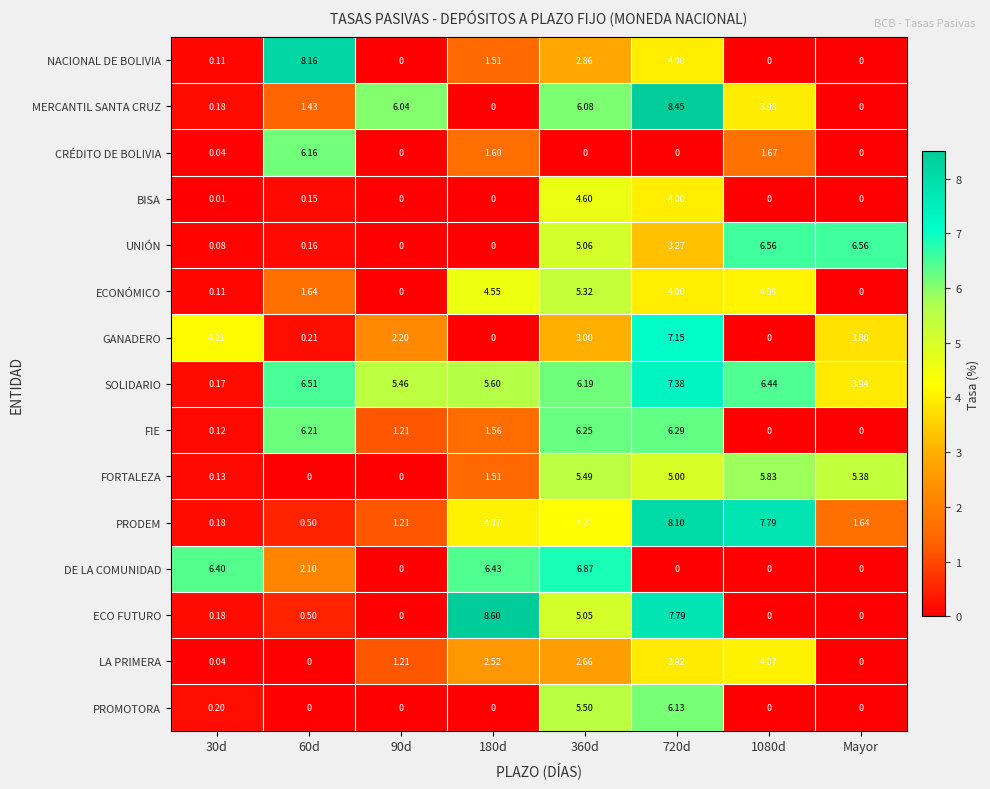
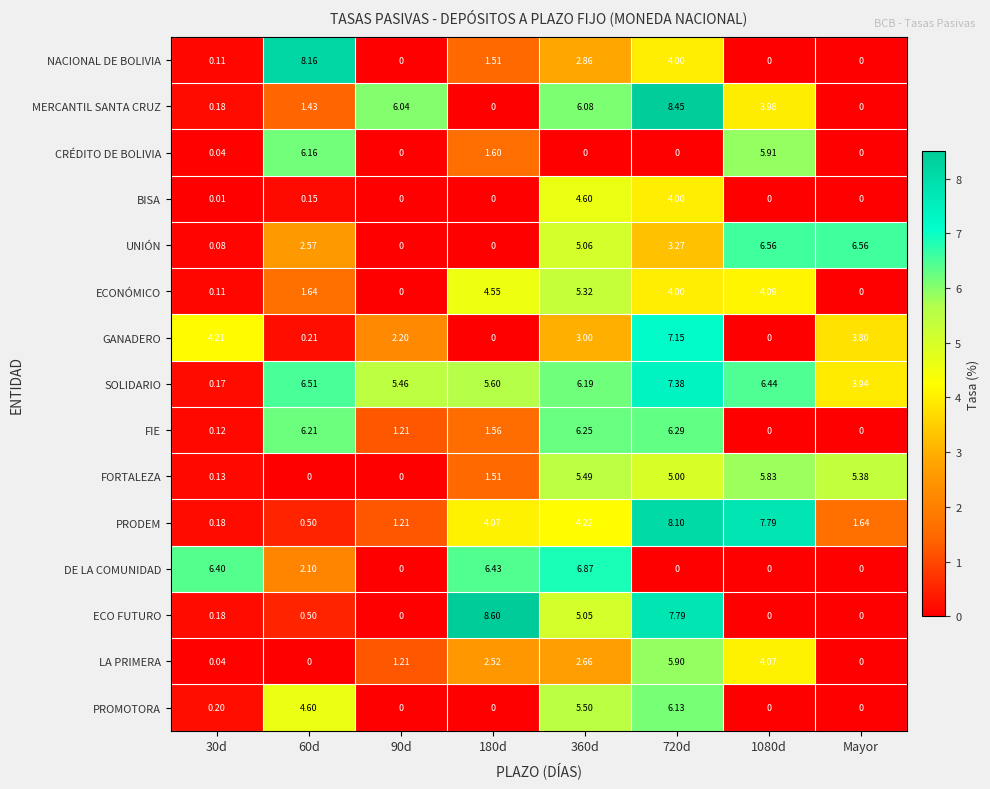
CRÉDITO DE BOLIVIA, 1080d: 1.67 -> 5.91
UNIÓN, 60d: 0.16 -> 2.57
LA PRIMERA, 720d: 3.92 -> 5.90
PROMOTORA, 60d: 0 -> 4.60
